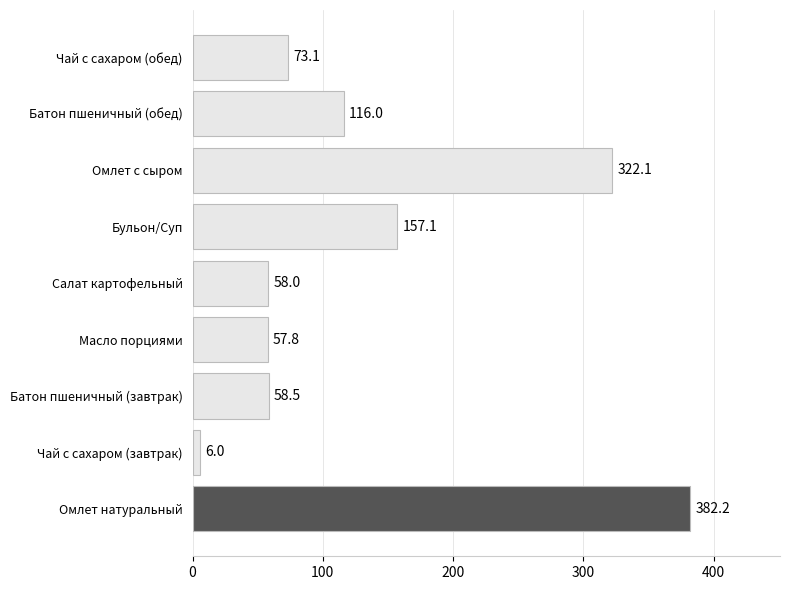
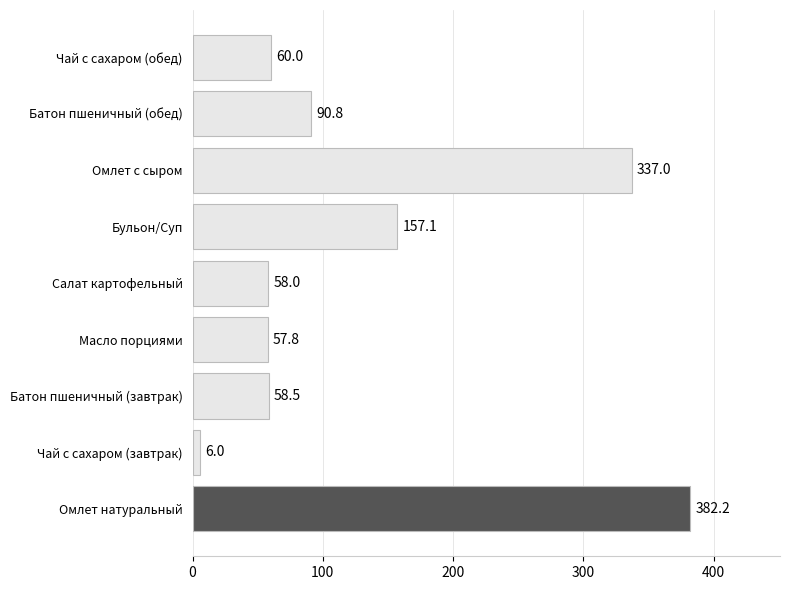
Чай с сахаром (обед): 73.1 -> 60.0
Батон пшеничный (обед): 116.0 -> 90.8
Омлет с сыром: 322.1 -> 337.0
